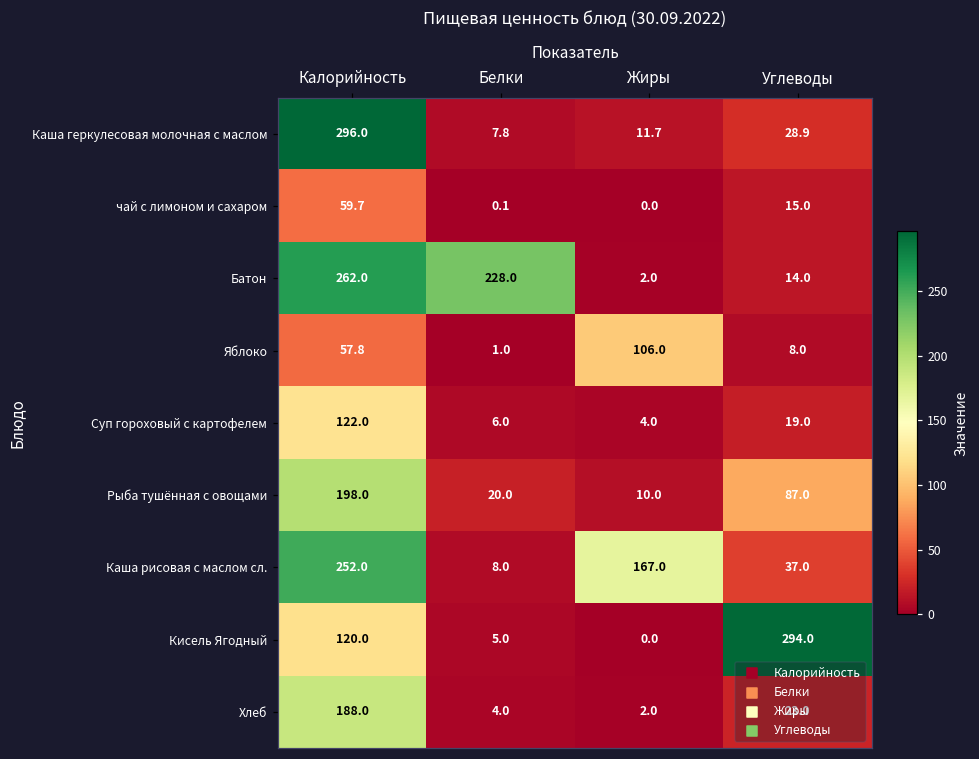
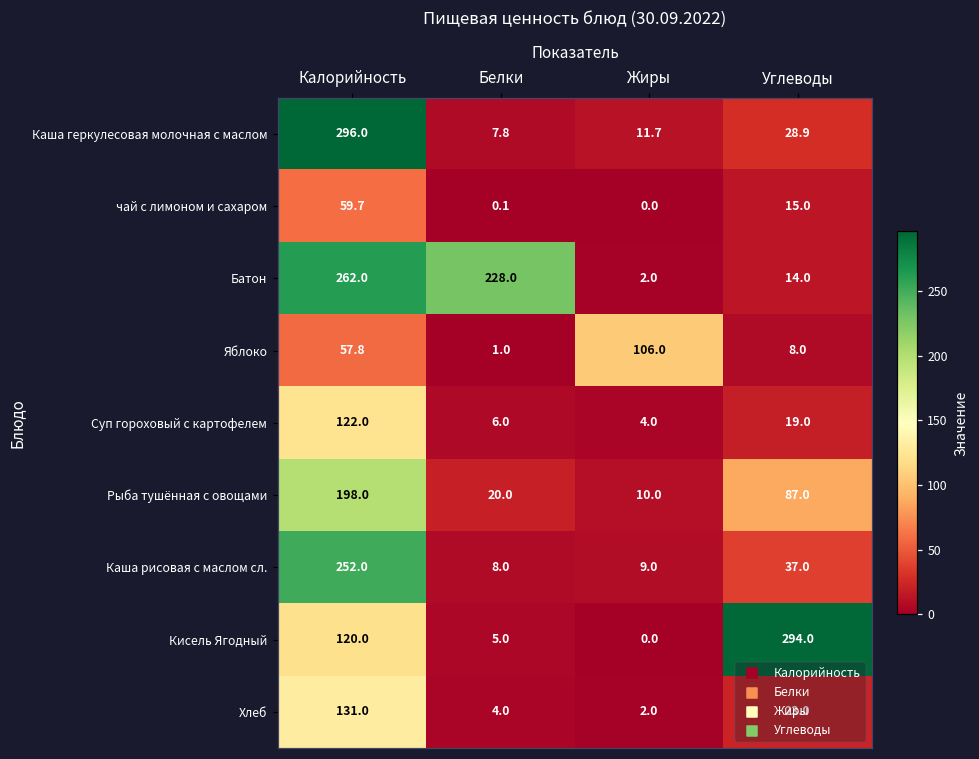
Каша рисовая с маслом сл., Жиры: 167.0 -> 9.0
Хлеб, Калорийность: 188.0 -> 131.0
